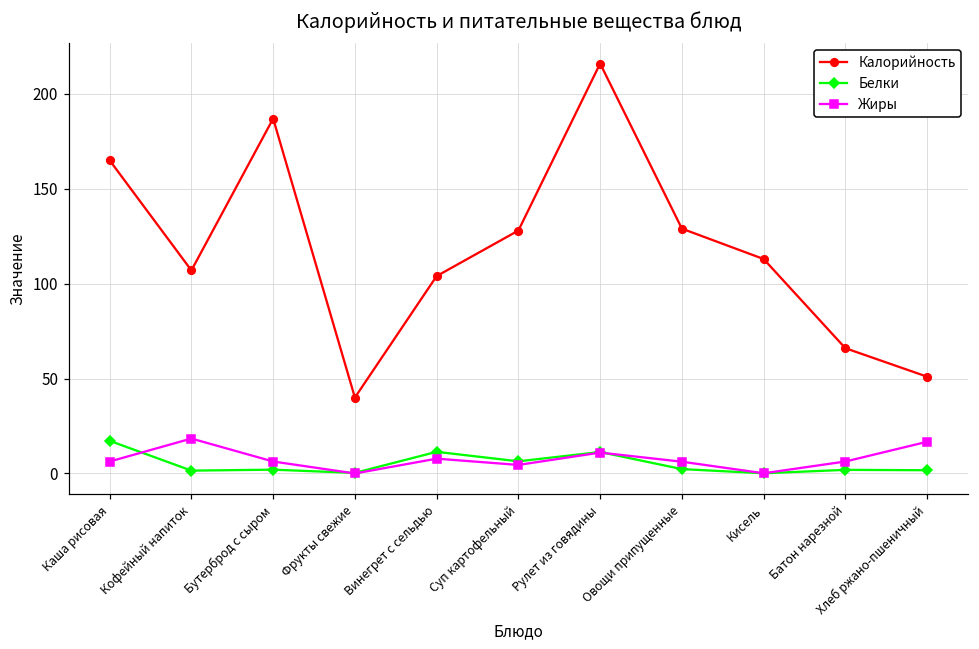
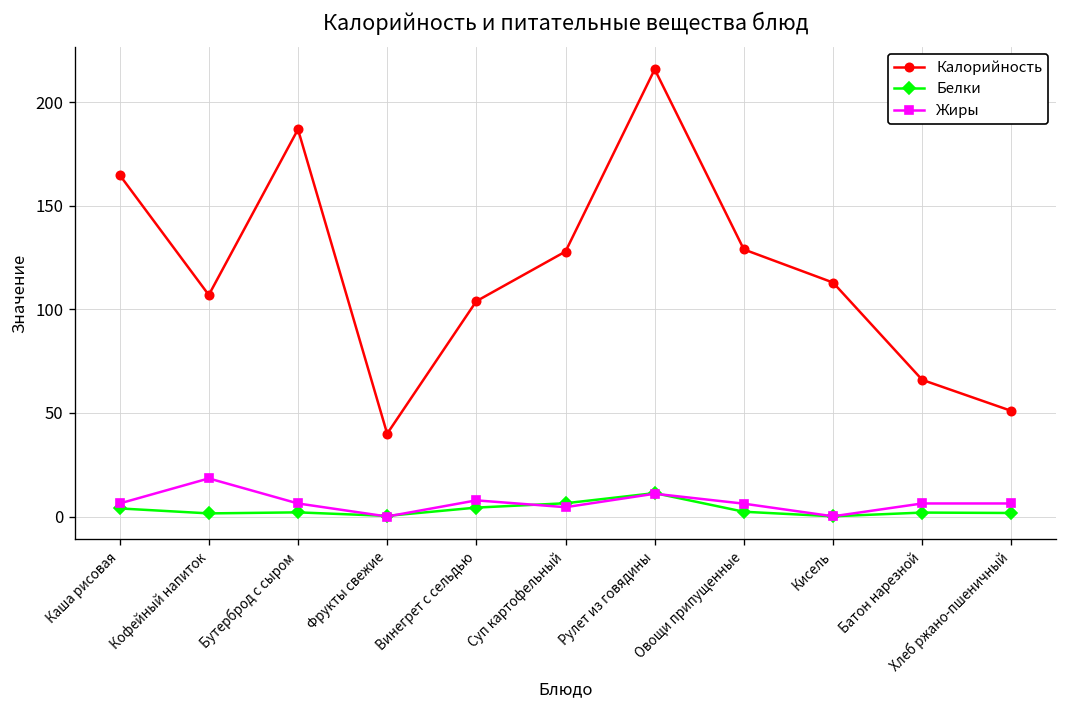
Белки, Каша рисовая: 17 -> 4
Белки, Винегрет с сельдью: 11 -> 4
Жиры, Хлеб ржано-пшеничный: 17 -> 6
